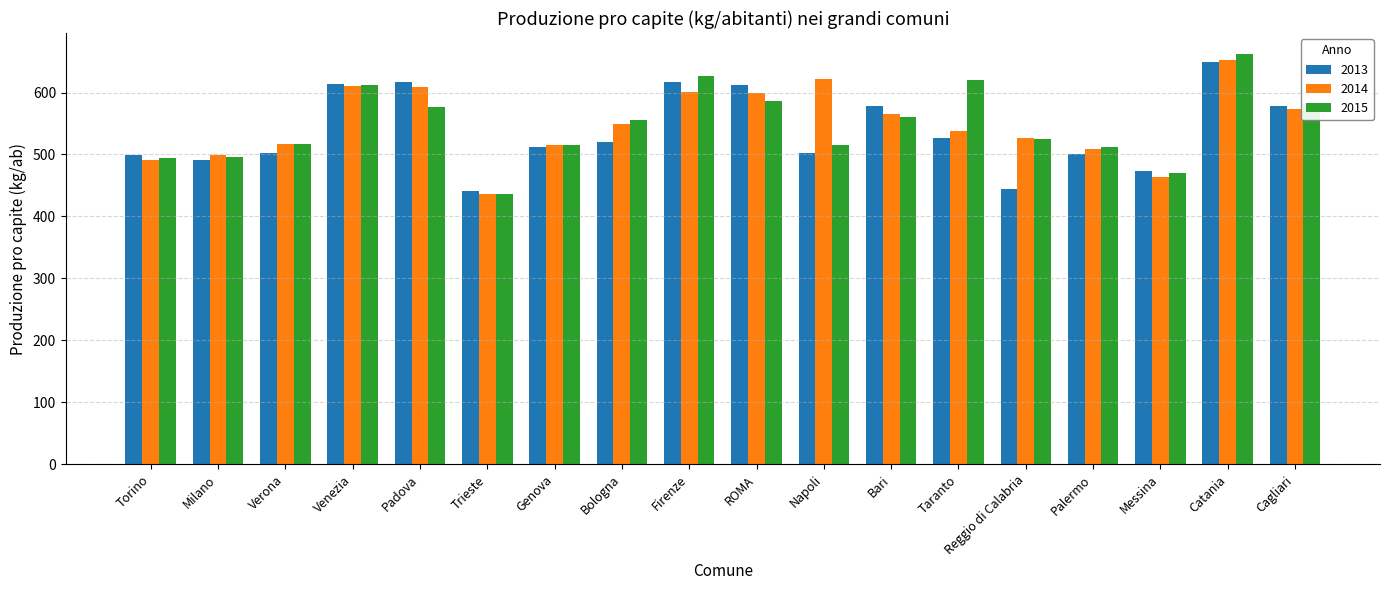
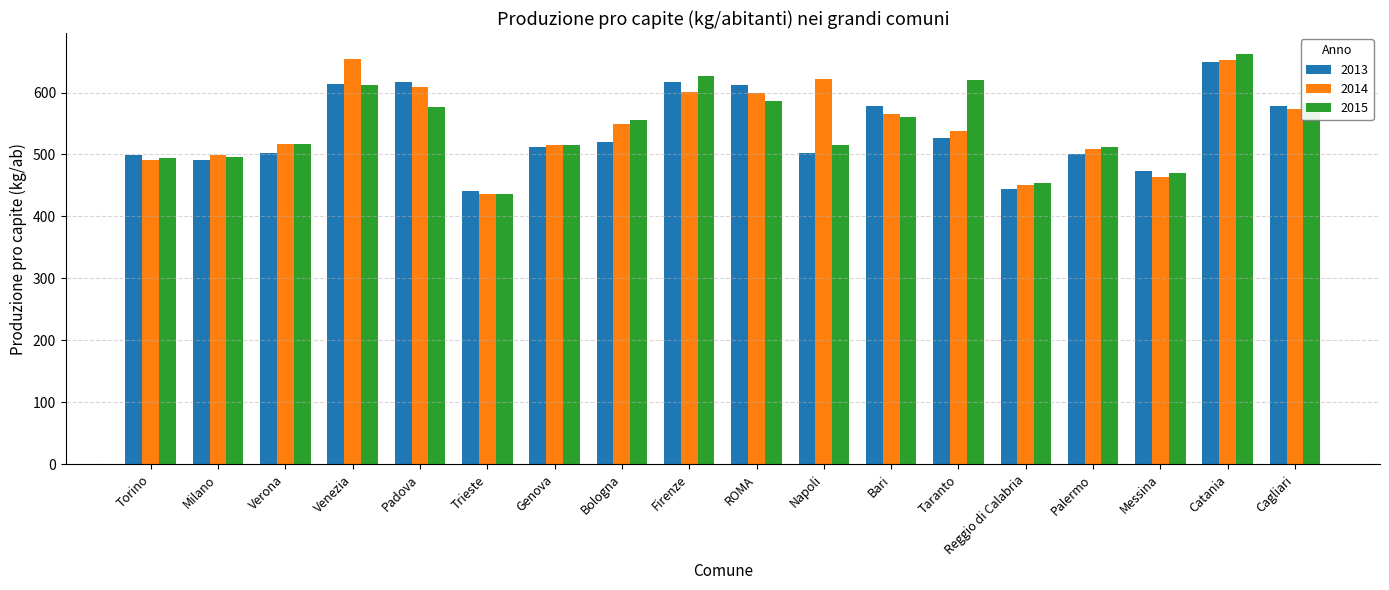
2014, Venezia: 610 -> 650
2014, Reggio di Calabria: 530 -> 450
2015, Reggio di Calabria: 530 -> 450
